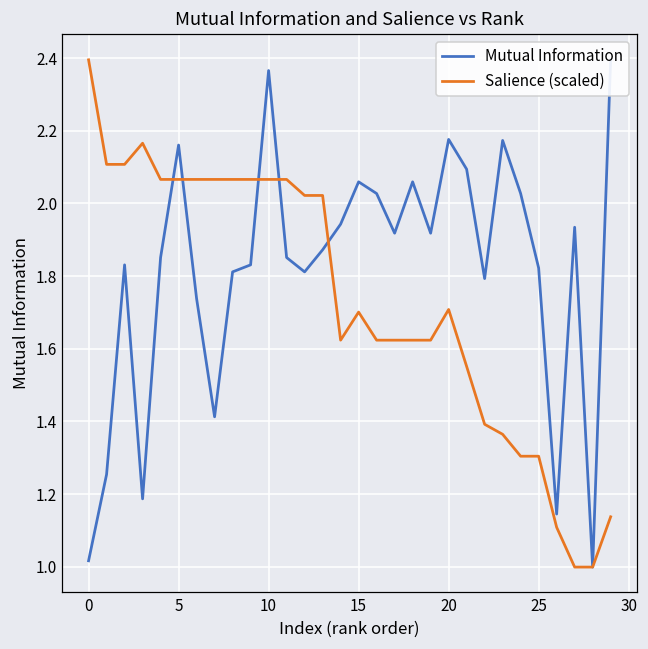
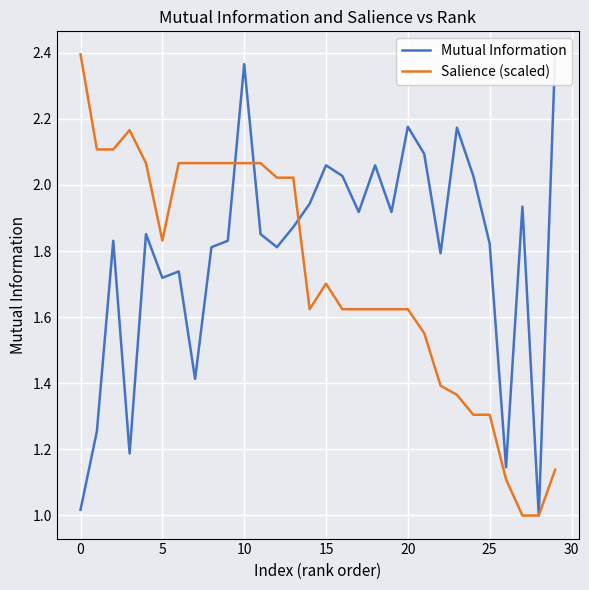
Mutual Information, 5: 2.16 -> 1.72
Salience (scaled), 5: 2.07 -> 1.83
Salience (scaled), 20: 1.71 -> 1.62
